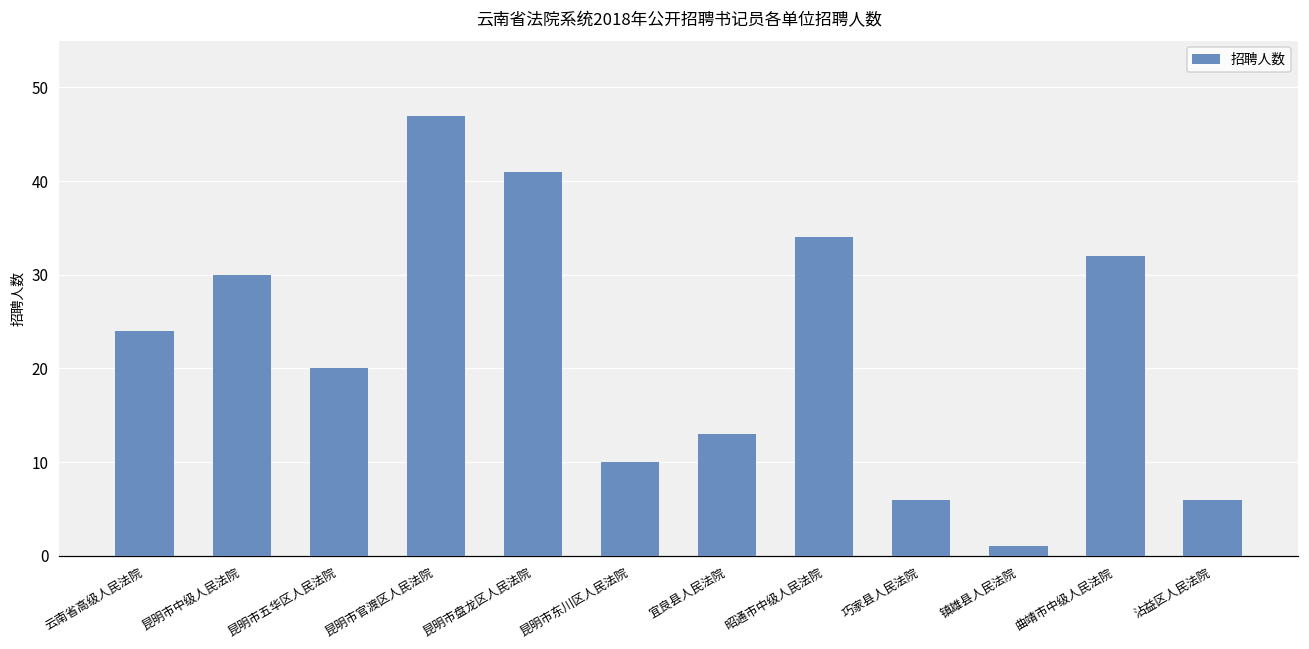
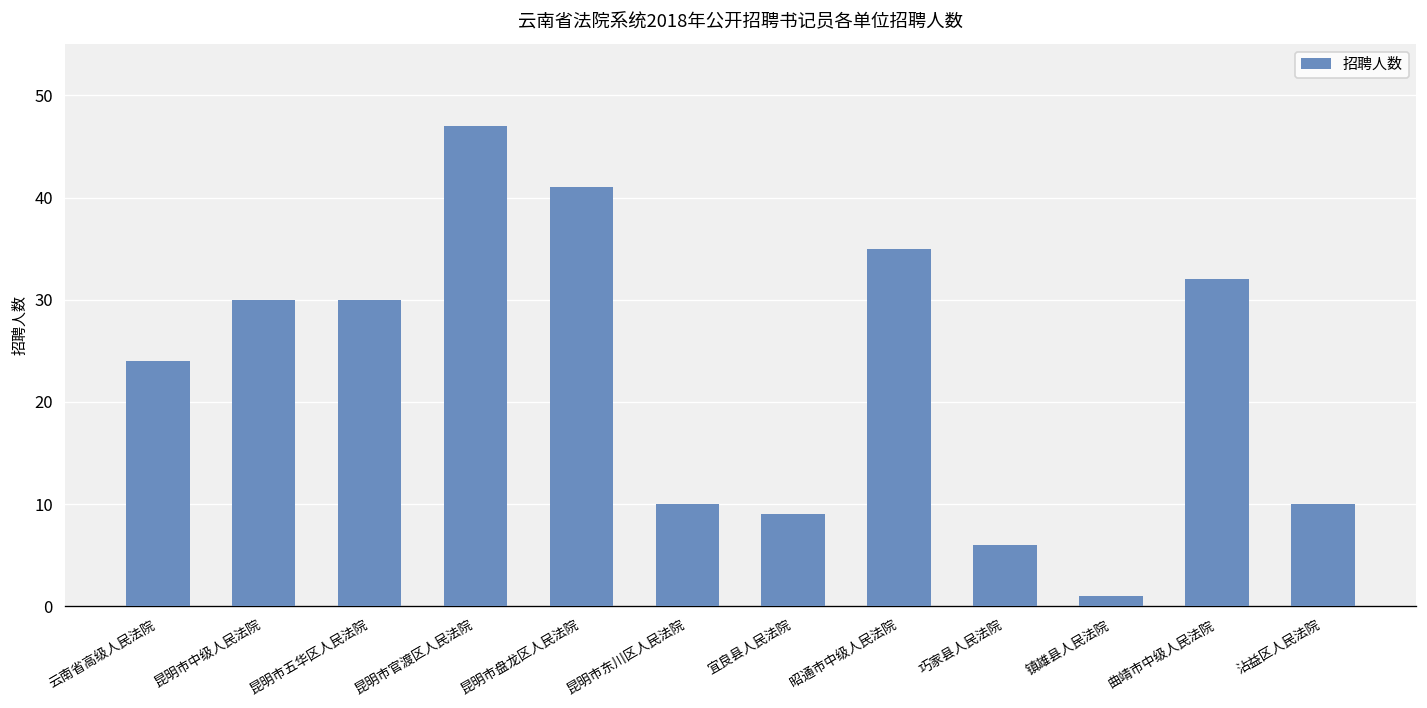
昆明市五华区人民法院: 20 -> 30
宜良县人民法院: 13 -> 9
昭通市中级人民法院: 34 -> 35
沾益区人民法院: 6 -> 10
